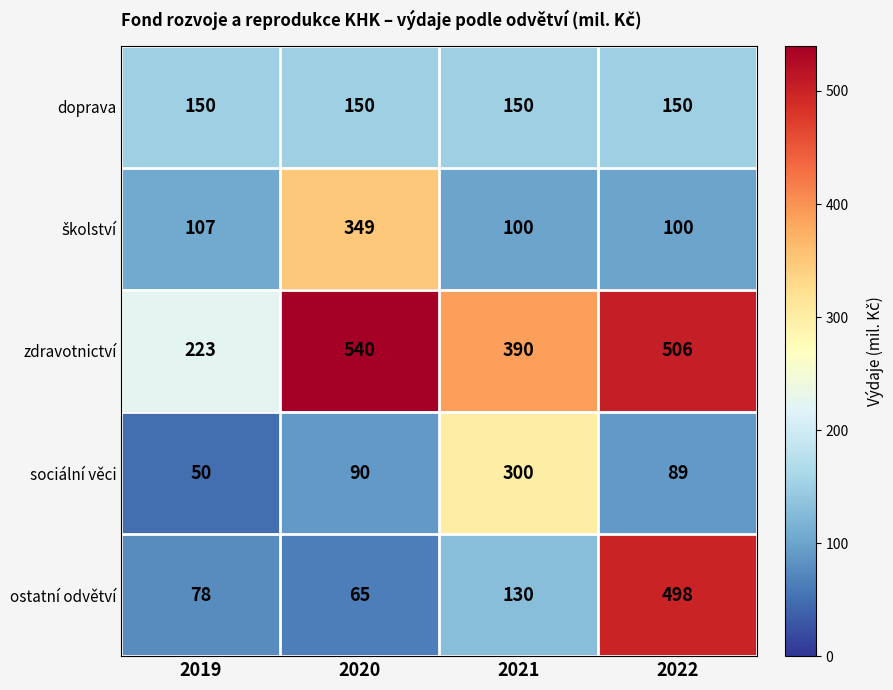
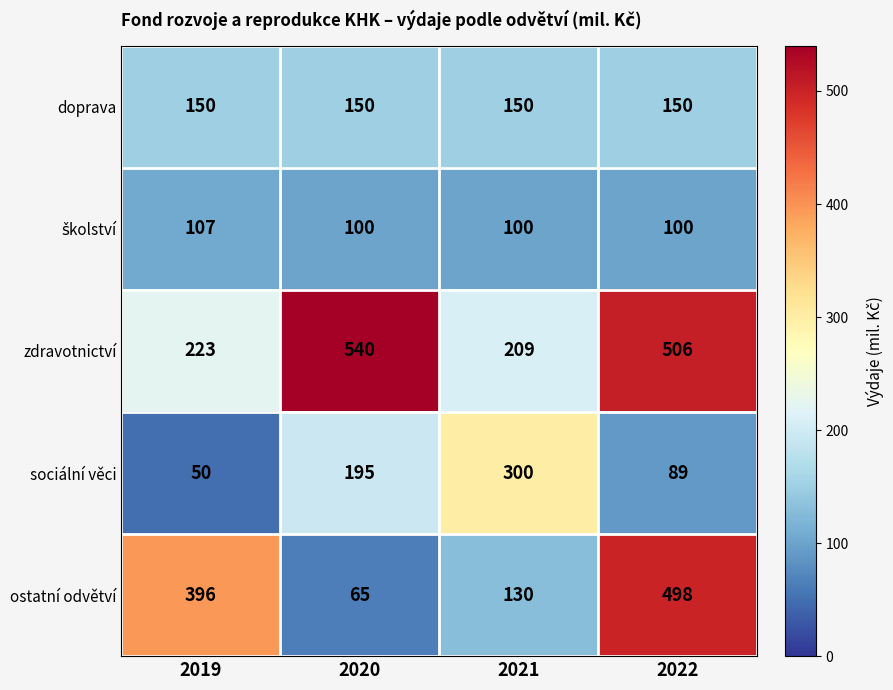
školství, 2020: 349 -> 100
zdravotnictví, 2021: 390 -> 209
sociální věci, 2020: 90 -> 195
ostatní odvětví, 2019: 78 -> 396
